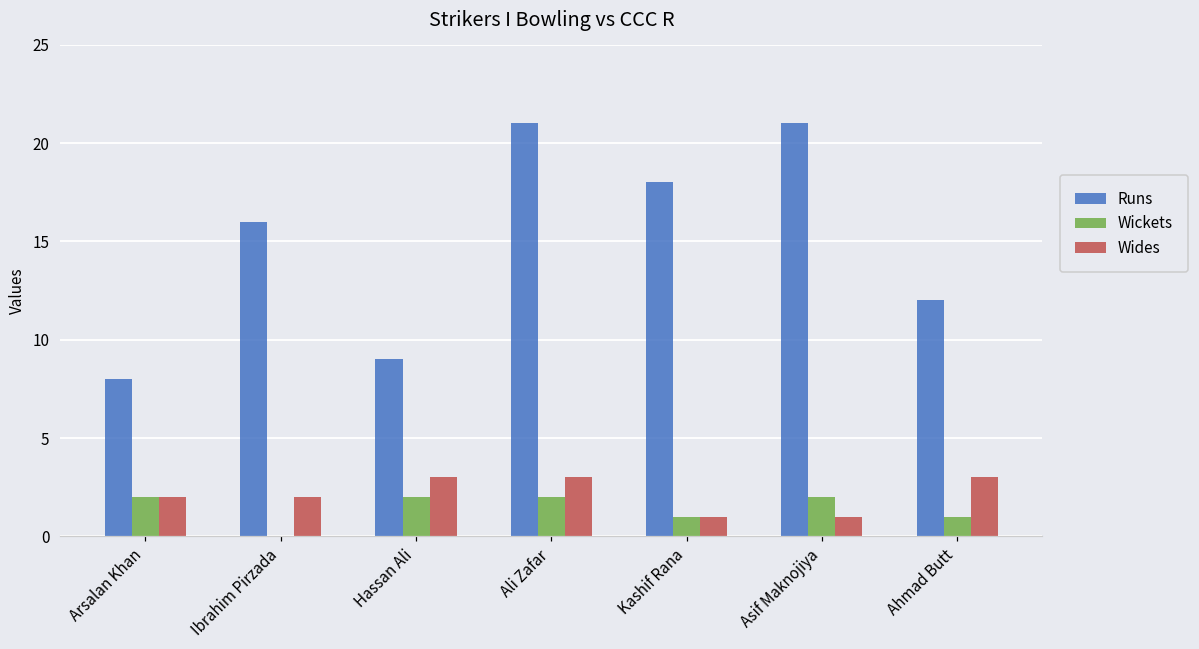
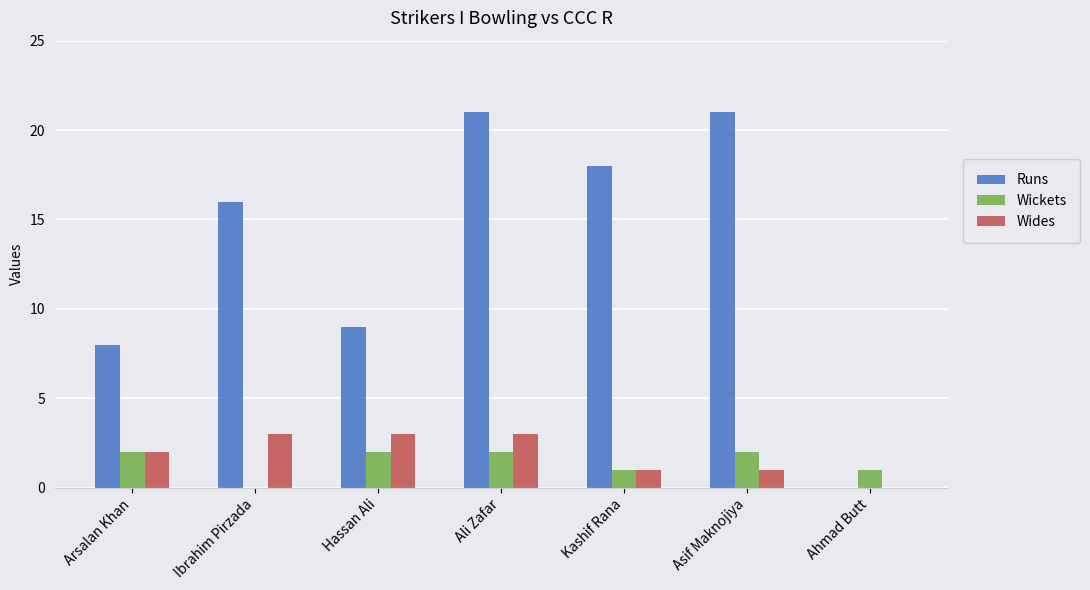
Wides, Ibrahim Pirzada: 2 -> 3
Runs, Ahmad Butt: 12 -> 0
Wides, Ahmad Butt: 3 -> 0
